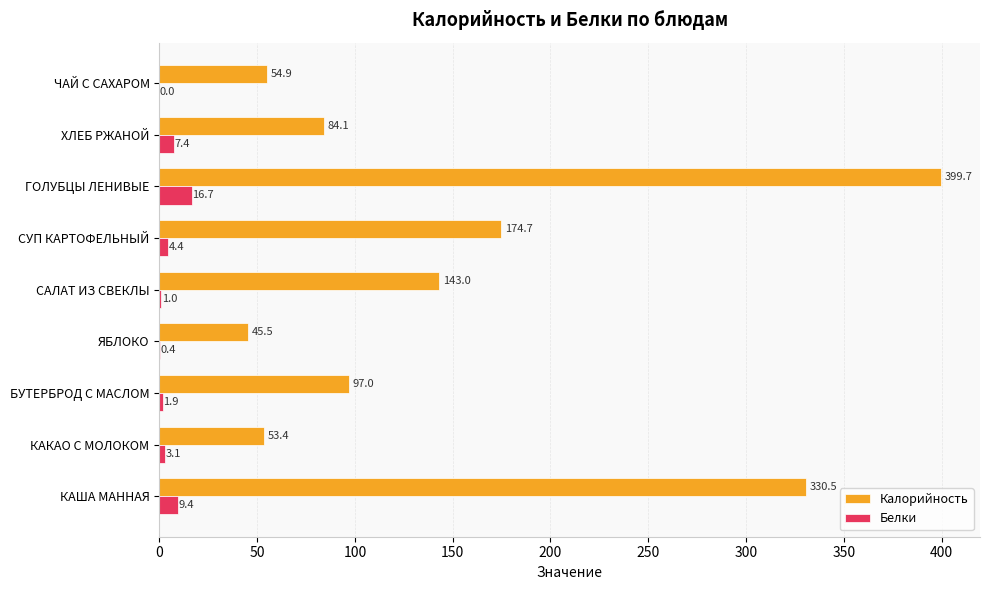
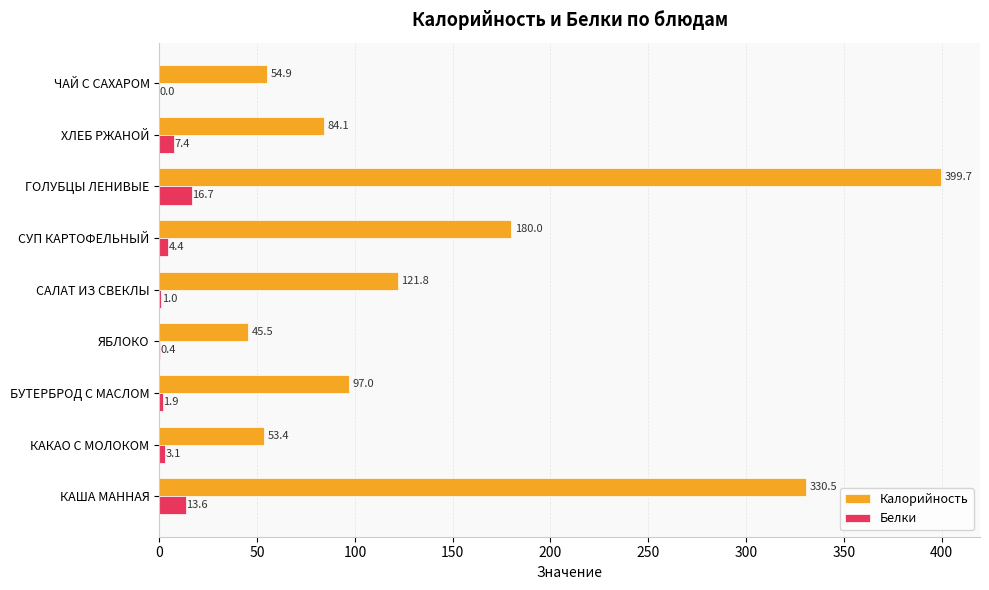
Калорийность, СУП КАРТОФЕЛЬНЫЙ: 174.7 -> 180.0
Калорийность, САЛАТ ИЗ СВЕКЛЫ: 143.0 -> 121.8
Белки, КАША МАННАЯ: 9.4 -> 13.6
